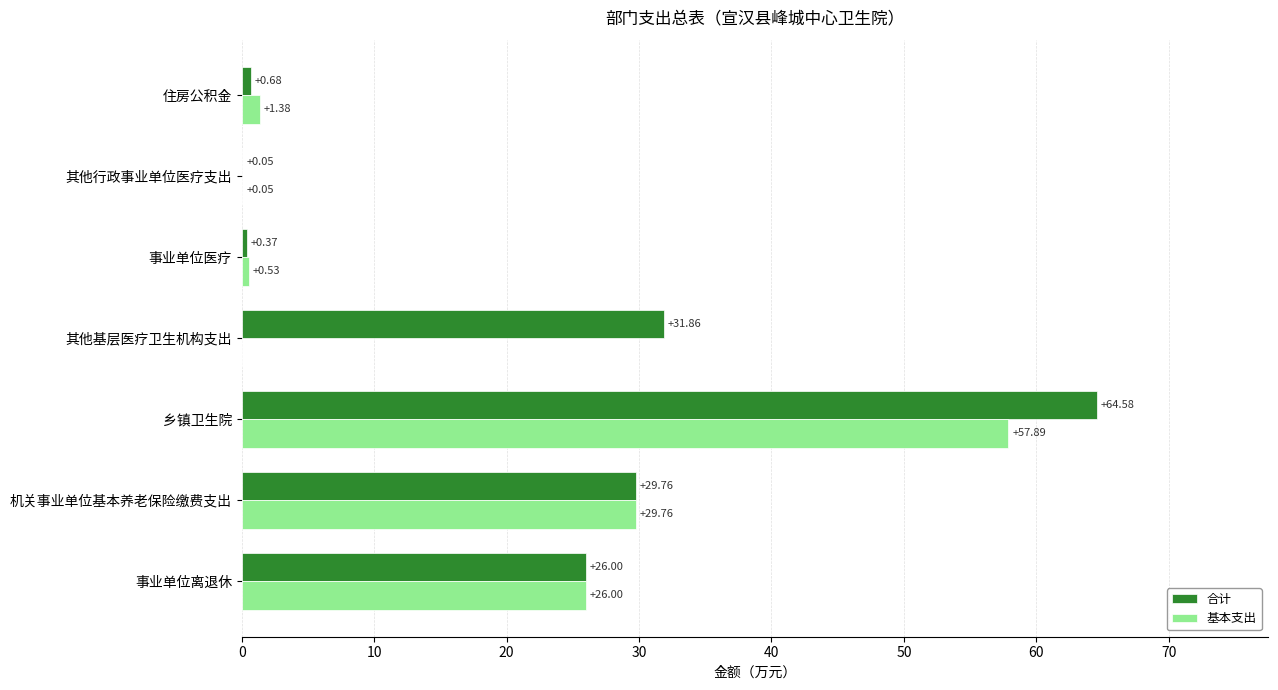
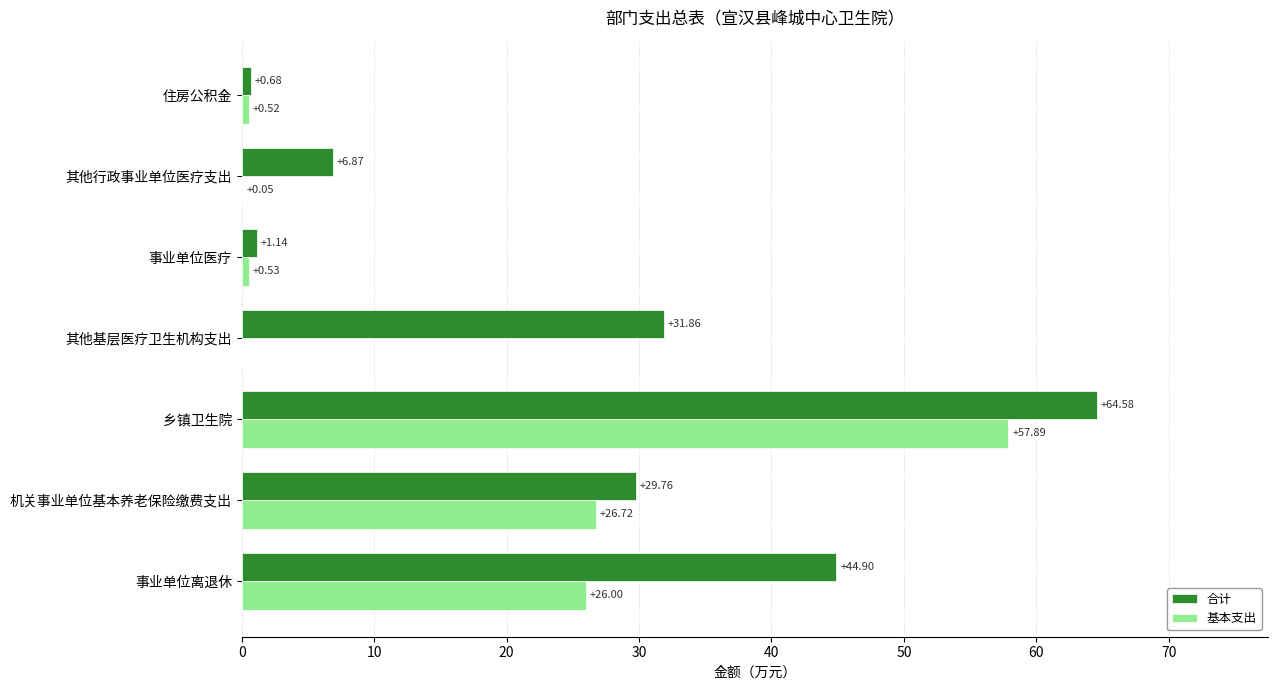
基本支出, 住房公积金: +1.38 -> +0.52
合计, 其他行政事业单位医疗支出: +0.05 -> +6.87
合计, 事业单位医疗: +0.37 -> +1.14
基本支出, 机关事业单位基本养老保险缴费支出: +29.76 -> +26.72
合计, 事业单位离退休: +26.00 -> +44.90
